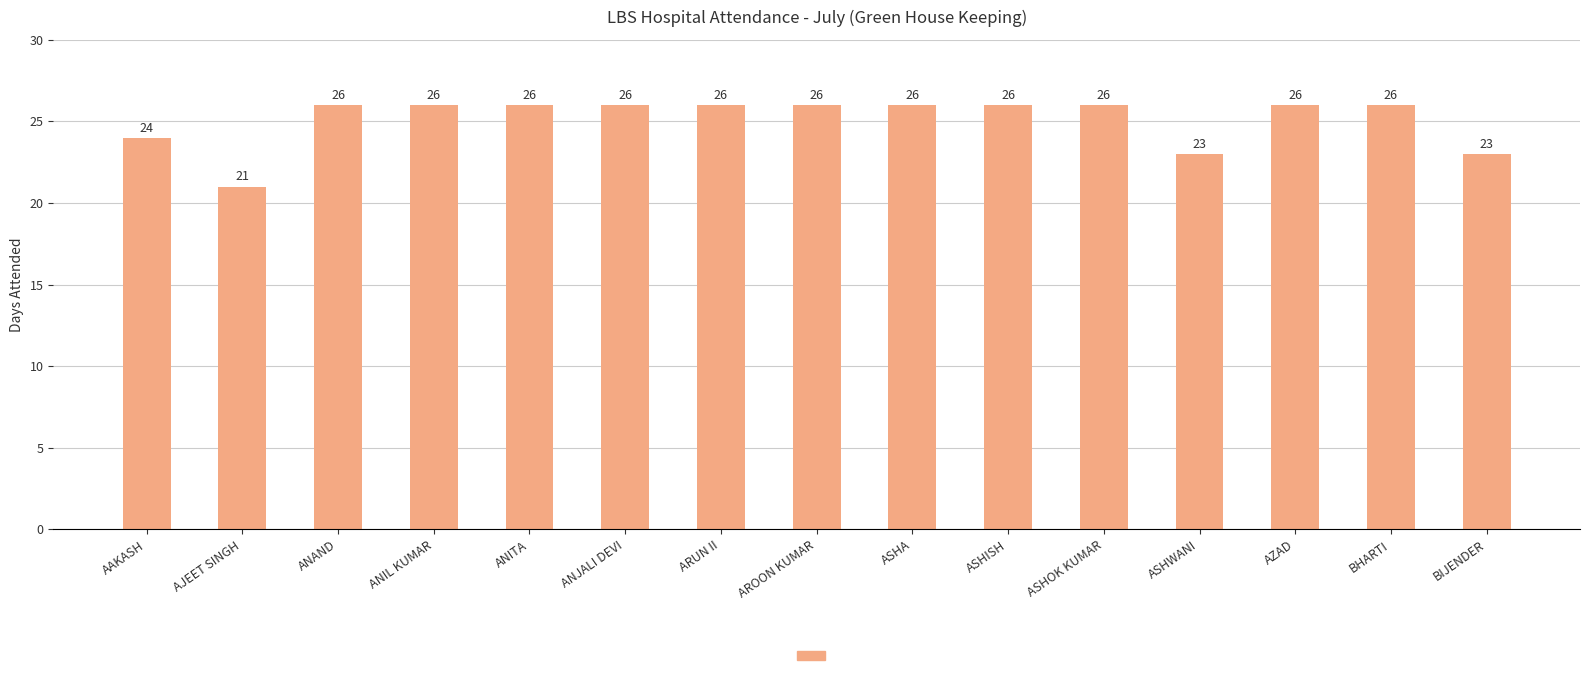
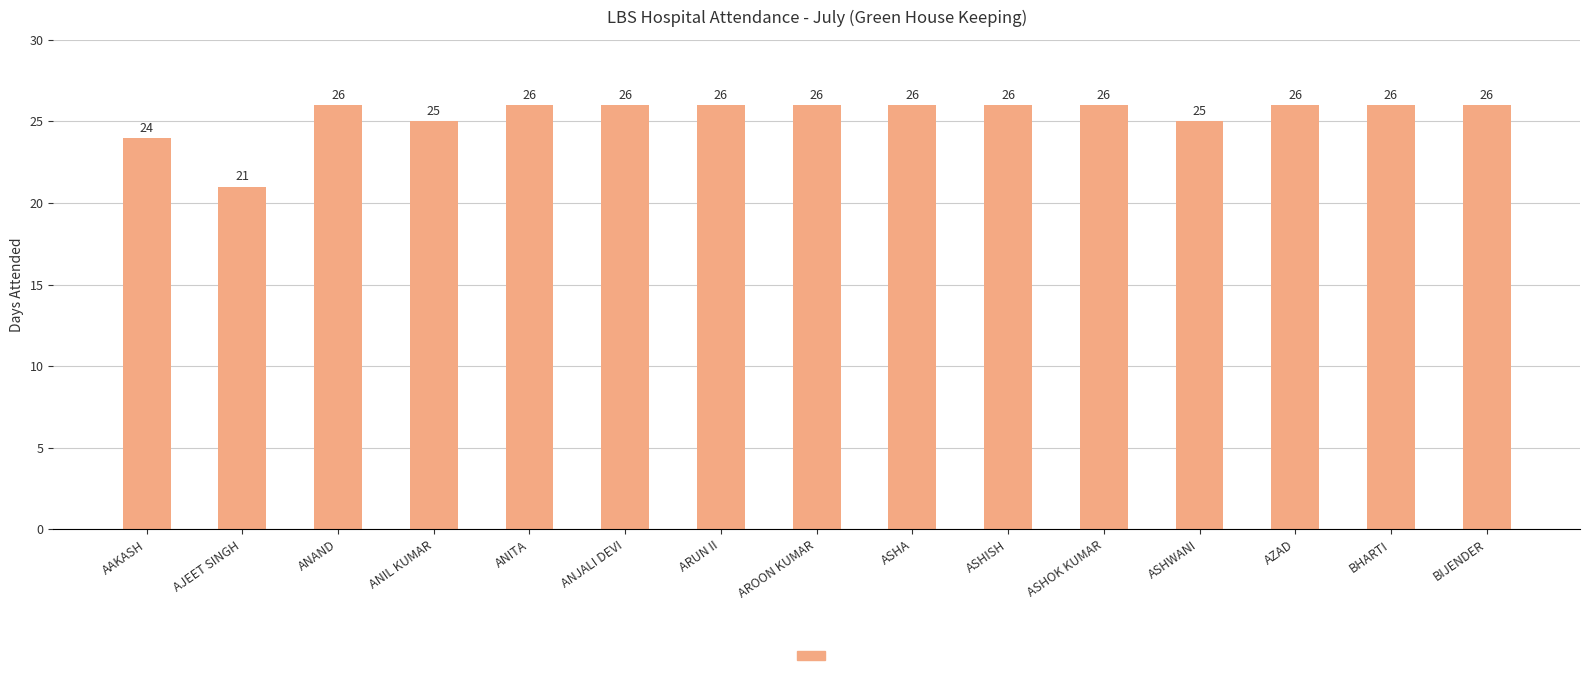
ANIL KUMAR: 26 -> 25
ASHWANI: 23 -> 25
BIJENDER: 23 -> 26
